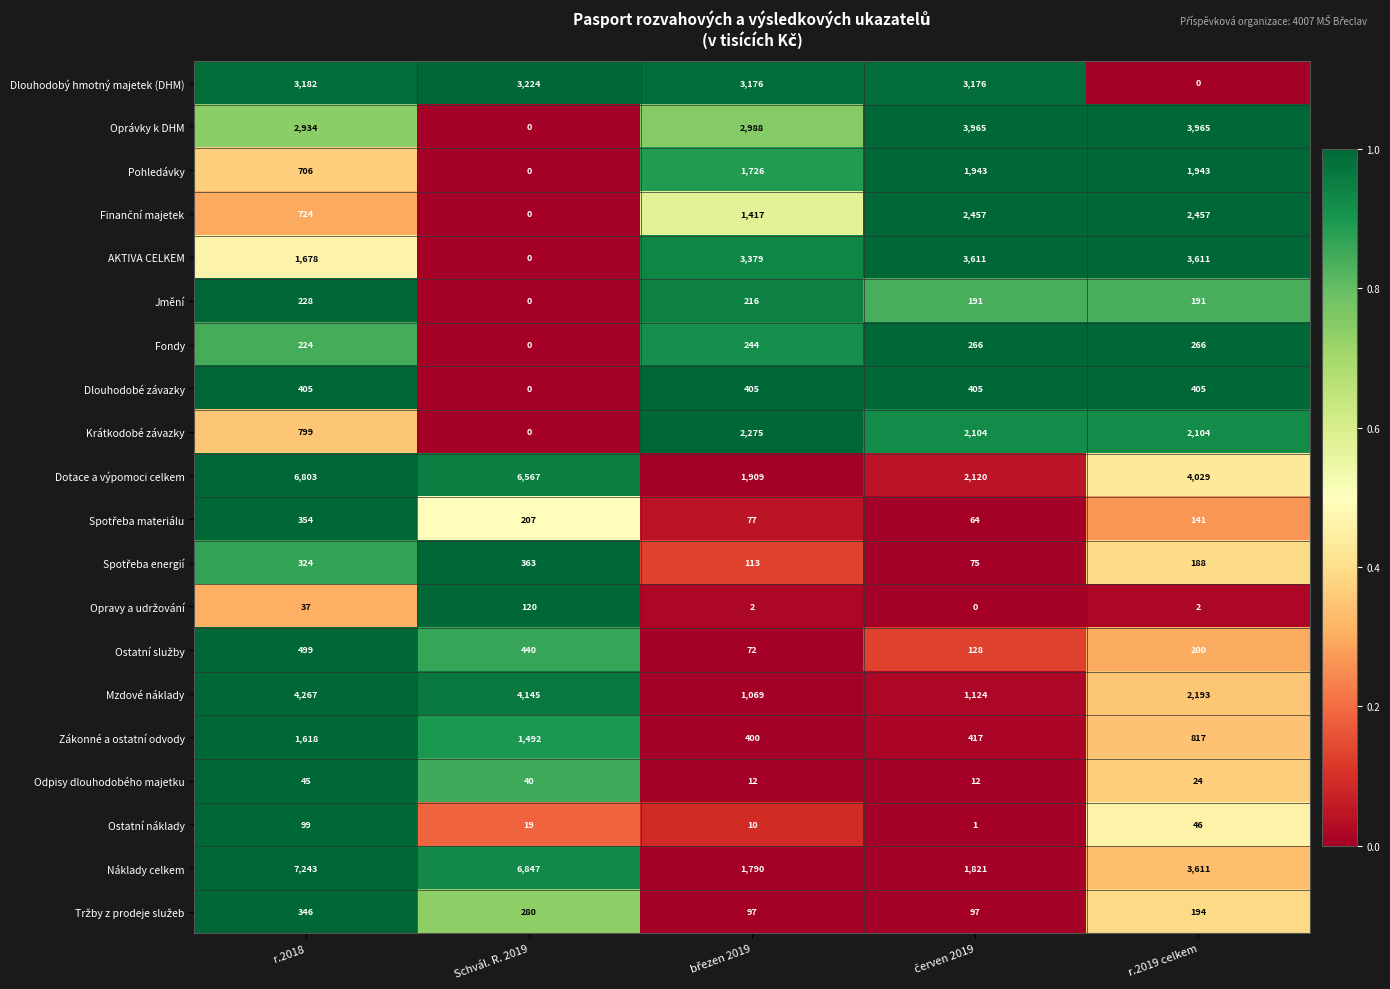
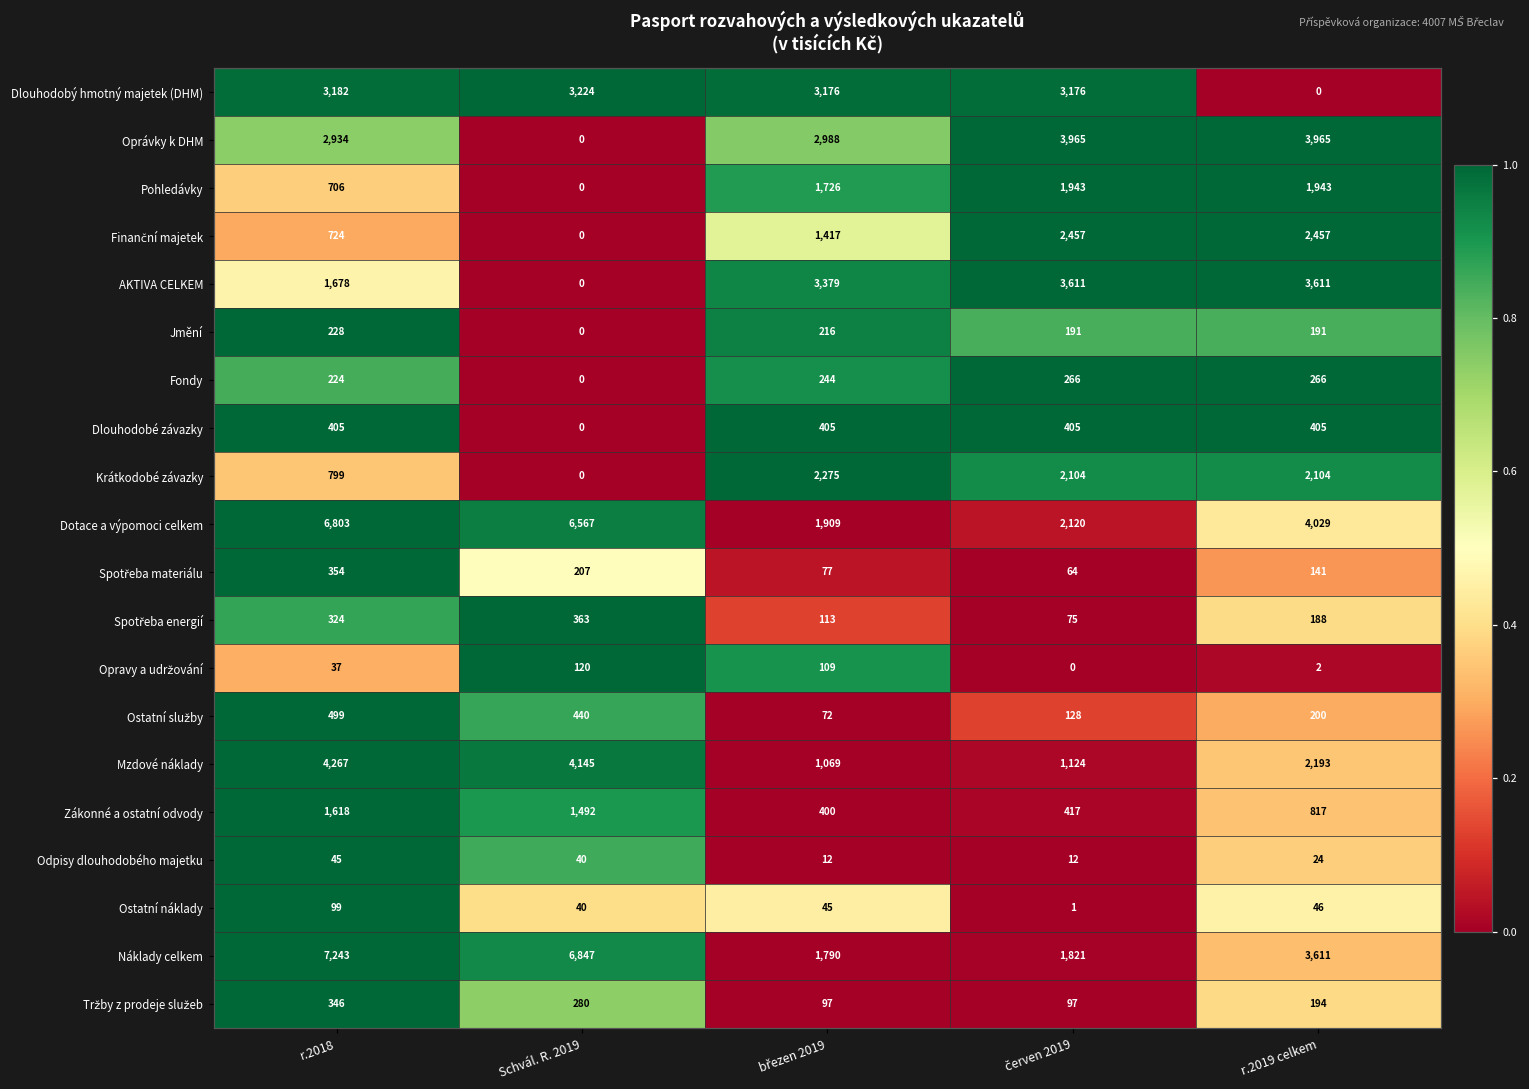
Opravy a udržování, březen 2019: 2 -> 109
Ostatní náklady, Schvál. R. 2019: 19 -> 40
Ostatní náklady, březen 2019: 10 -> 45
